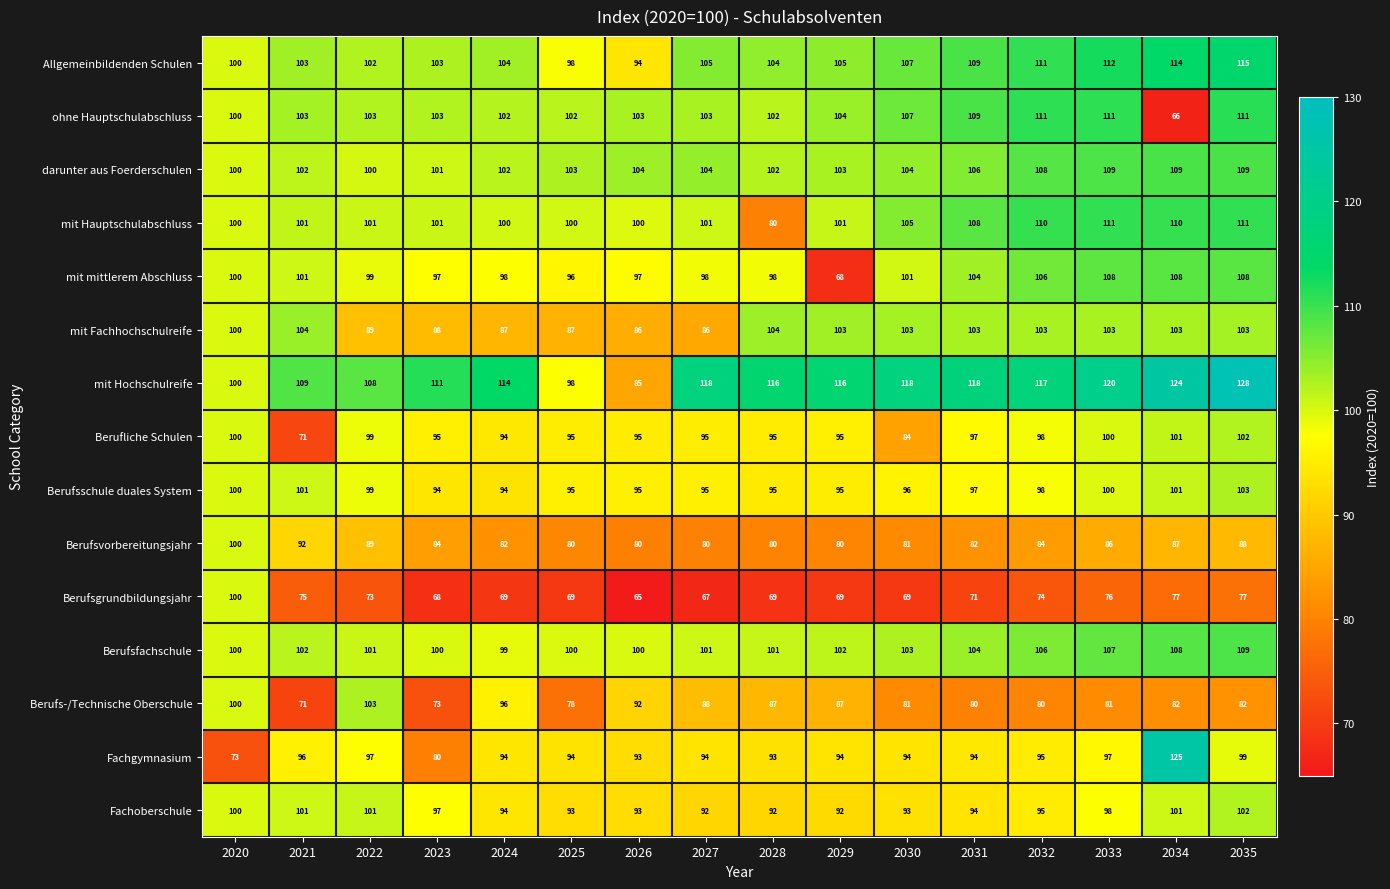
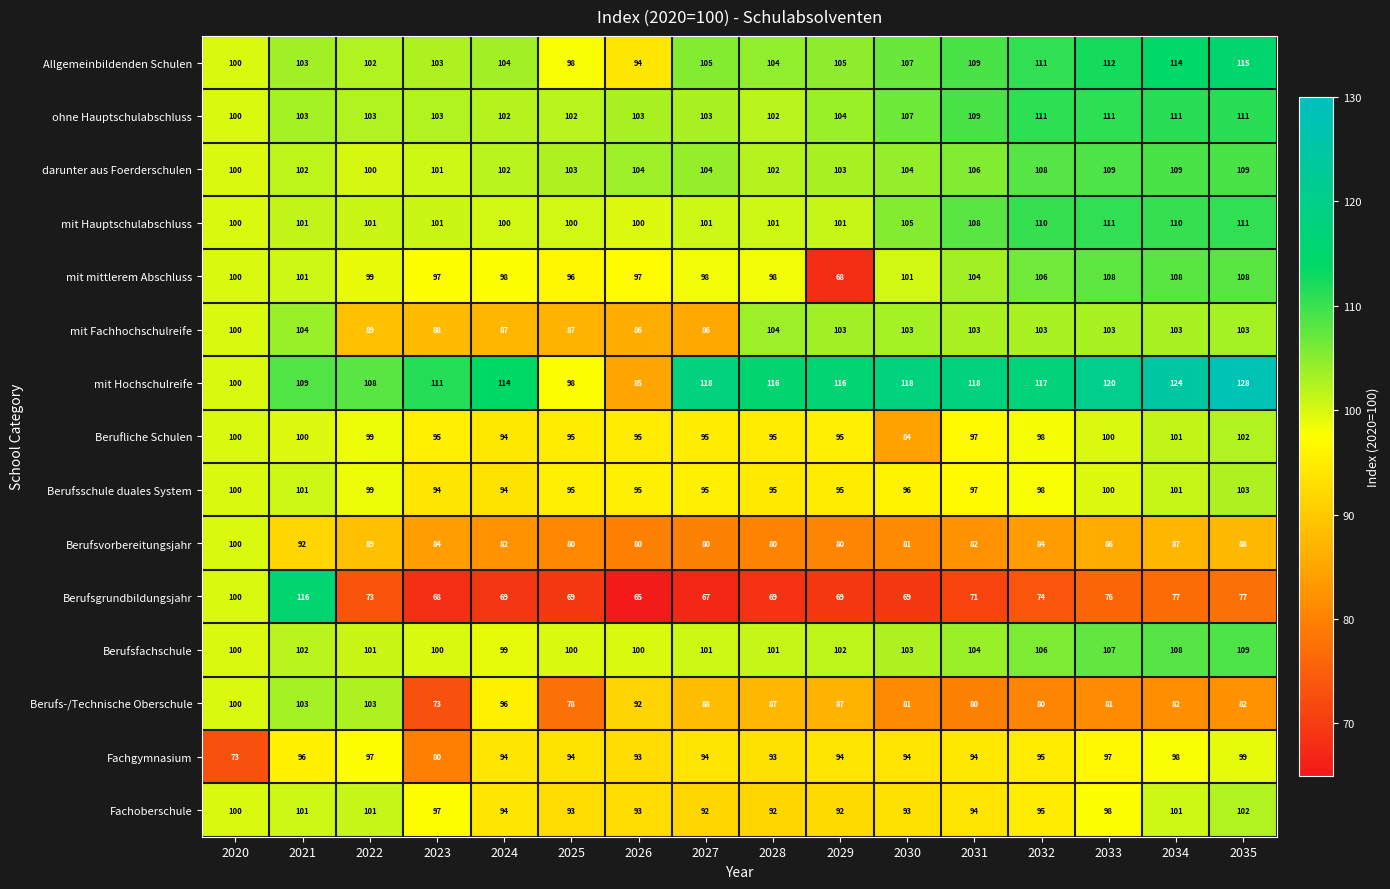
ohne Hauptschulabschluss, 2034: 66 -> 111
mit Hauptschulabschluss, 2028: 80 -> 101
Berufliche Schulen, 2021: 71 -> 100
Berufsgrundbildungsjahr, 2021: 75 -> 116
Berufs-/Technische Oberschule, 2021: 71 -> 103
Fachgymnasium, 2034: 125 -> 98
